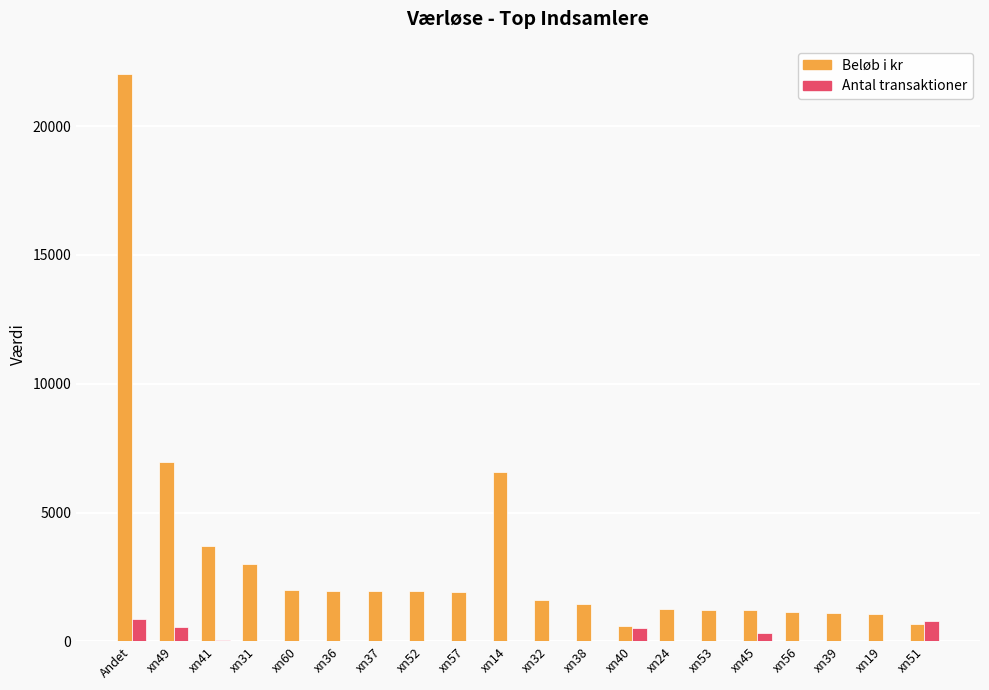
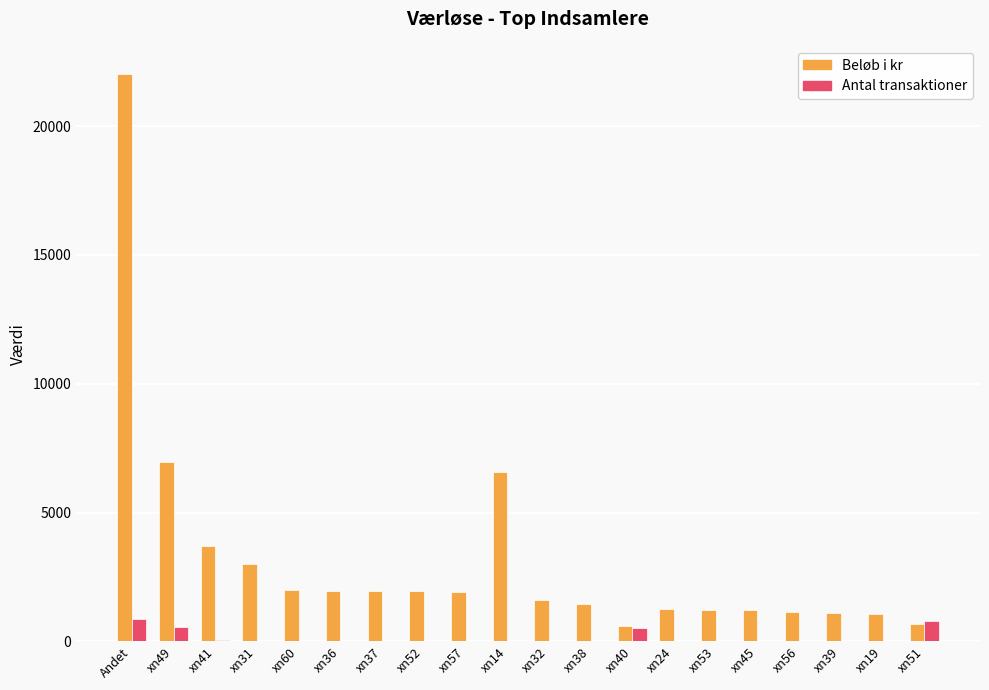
Antal transaktioner, xn45: 300 -> 0
